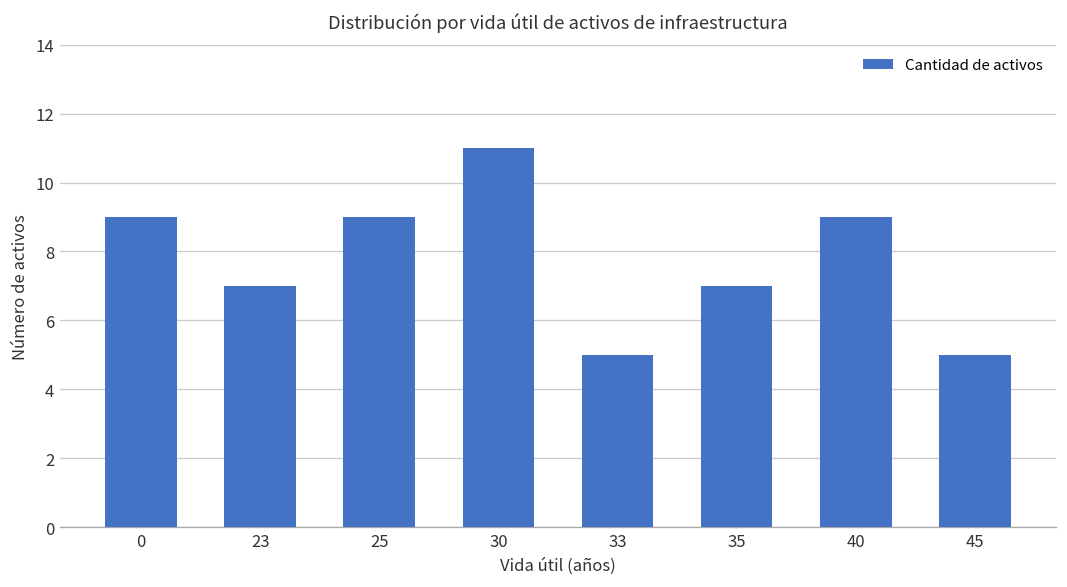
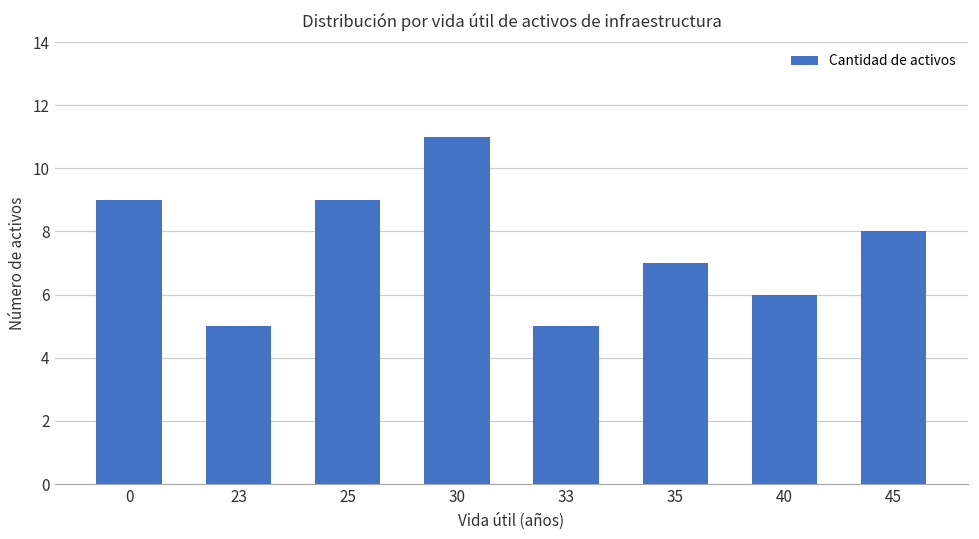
23: 7 -> 5
40: 9 -> 6
45: 5 -> 8
